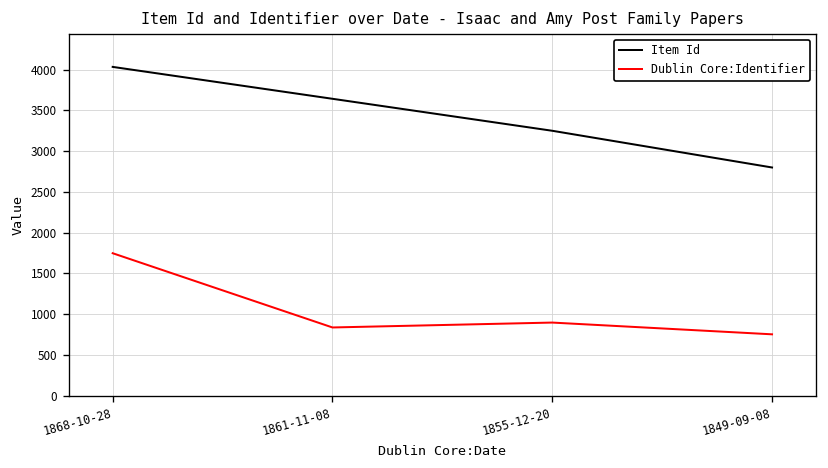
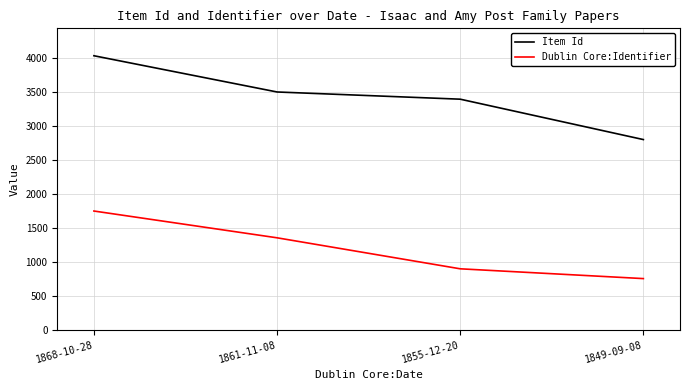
Item Id, 1861-11-08: 3600 -> 3500
Dublin Core:Identifier, 1861-11-08: 800 -> 1400
Item Id, 1855-12-20: 3200 -> 3400
